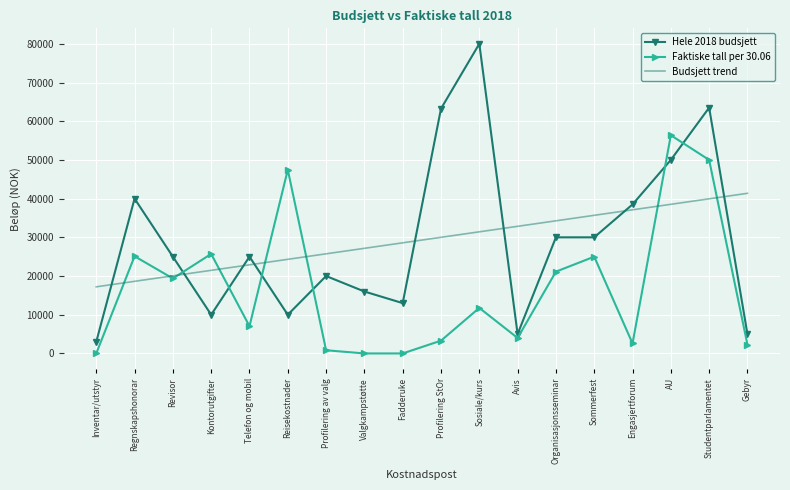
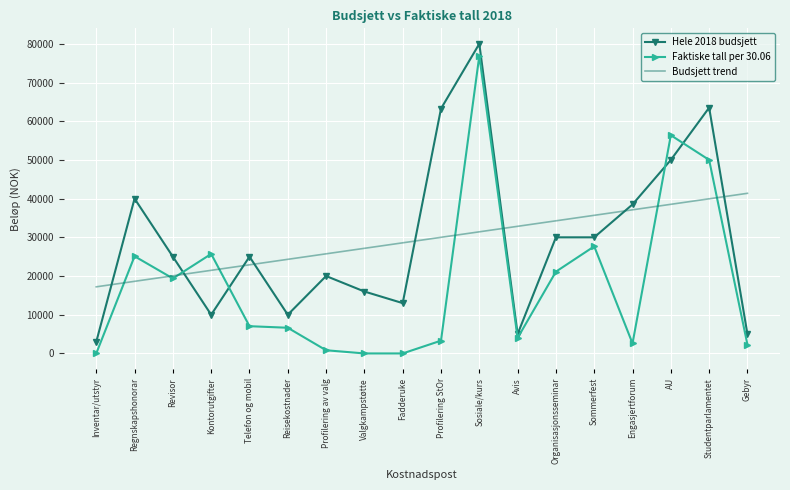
Faktiske tall per 30.06, Reisekostnader: 47000 -> 7000
Faktiske tall per 30.06, Sosiale/kurs: 12000 -> 77000
Faktiske tall per 30.06, Sommerfest: 25000 -> 28000
